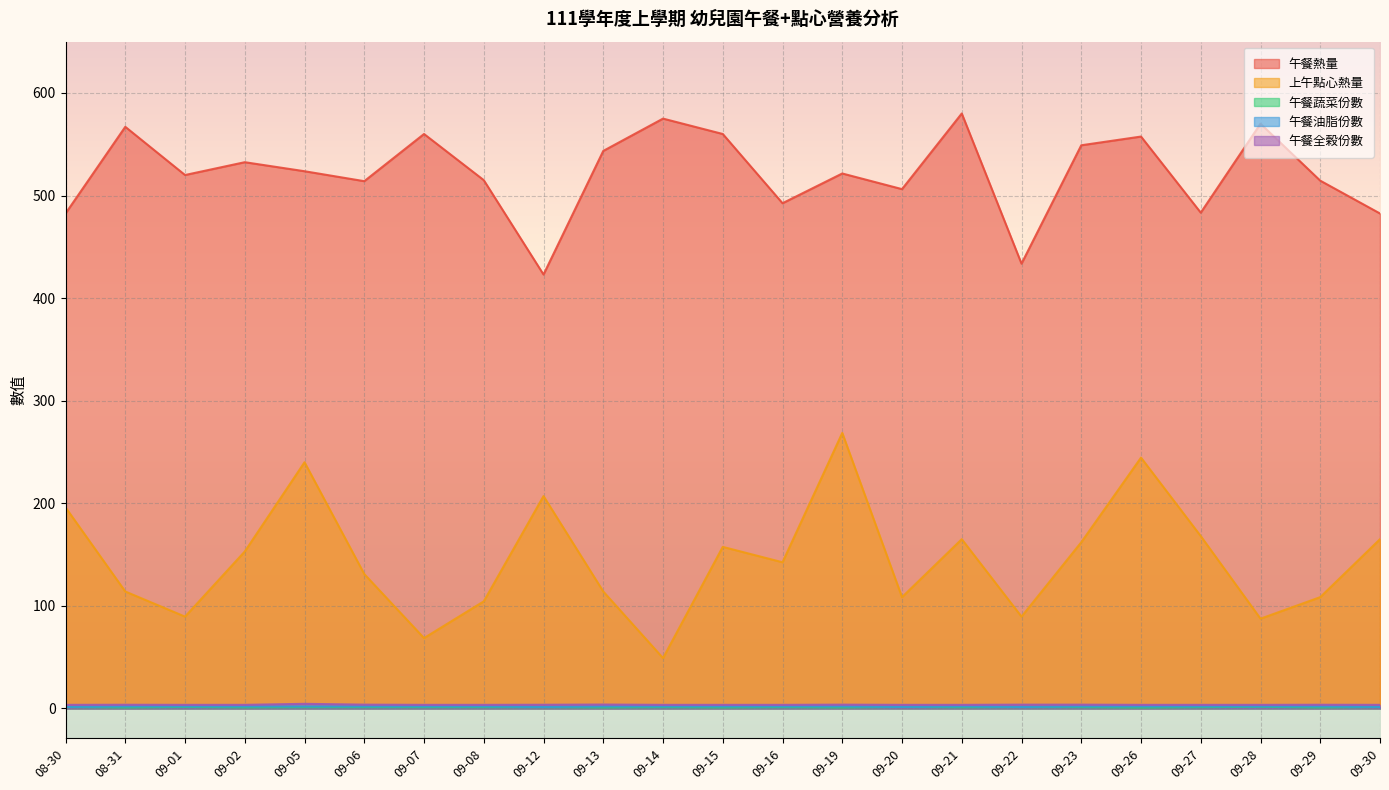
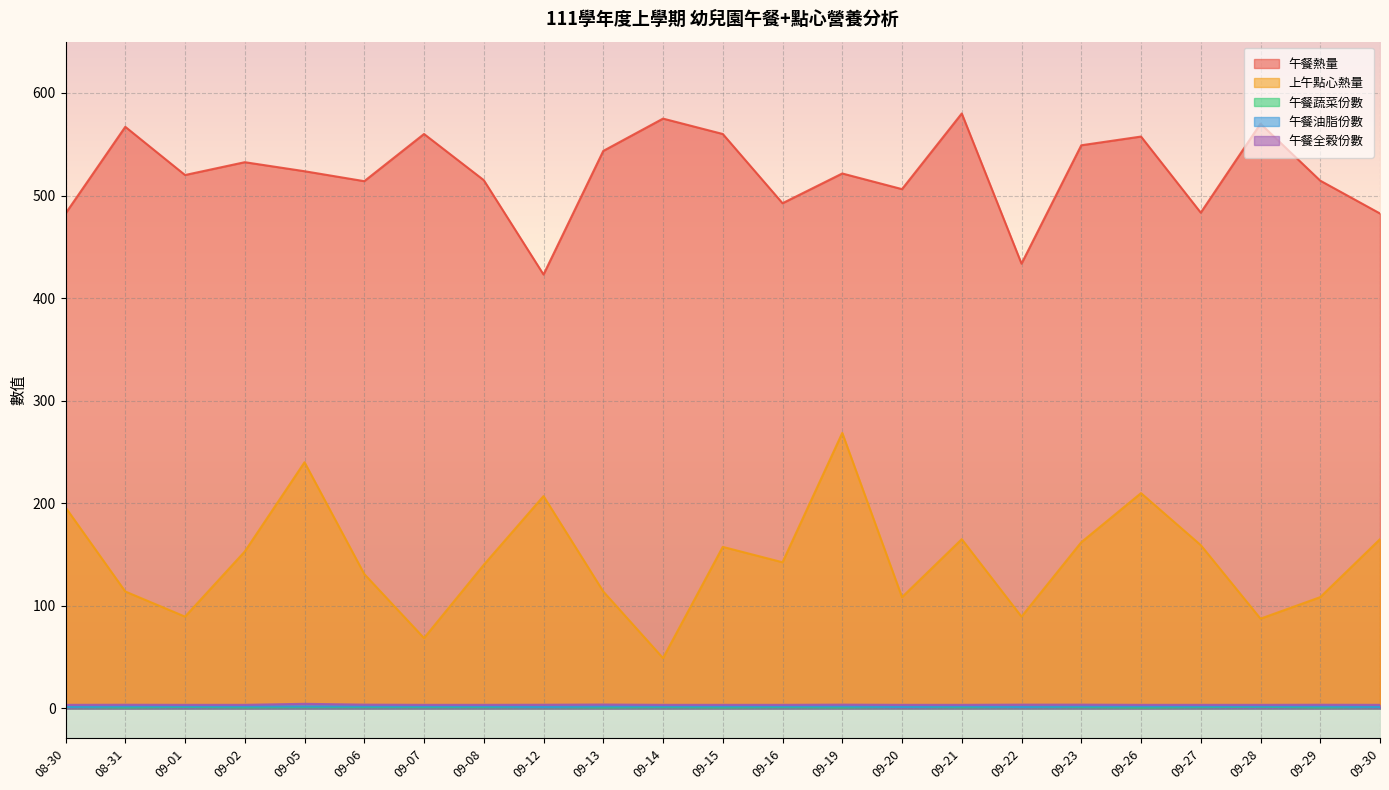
上午點心熱量, 09-08: 104 -> 140
上午點心熱量, 09-26: 245 -> 210
上午點心熱量, 09-27: 168 -> 159
